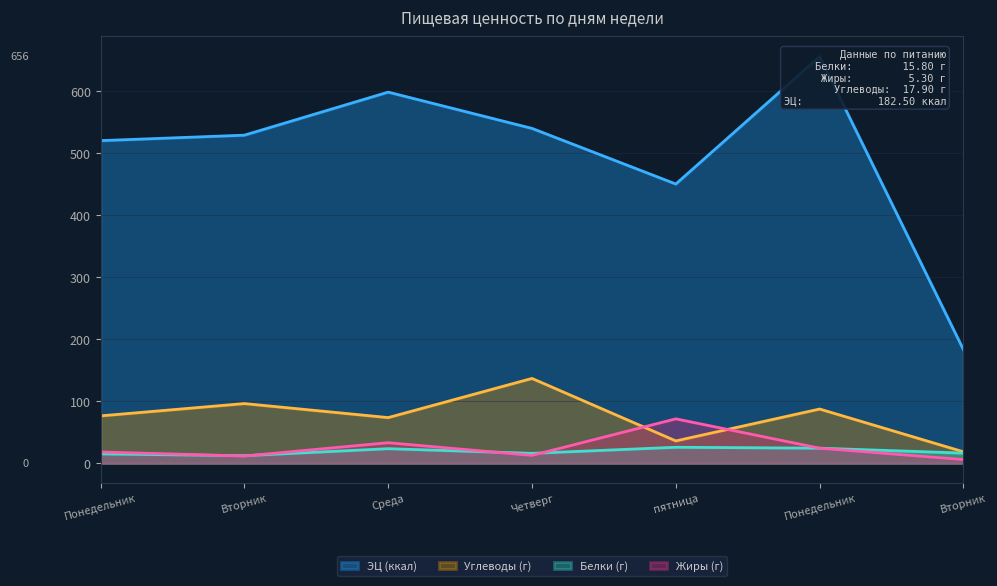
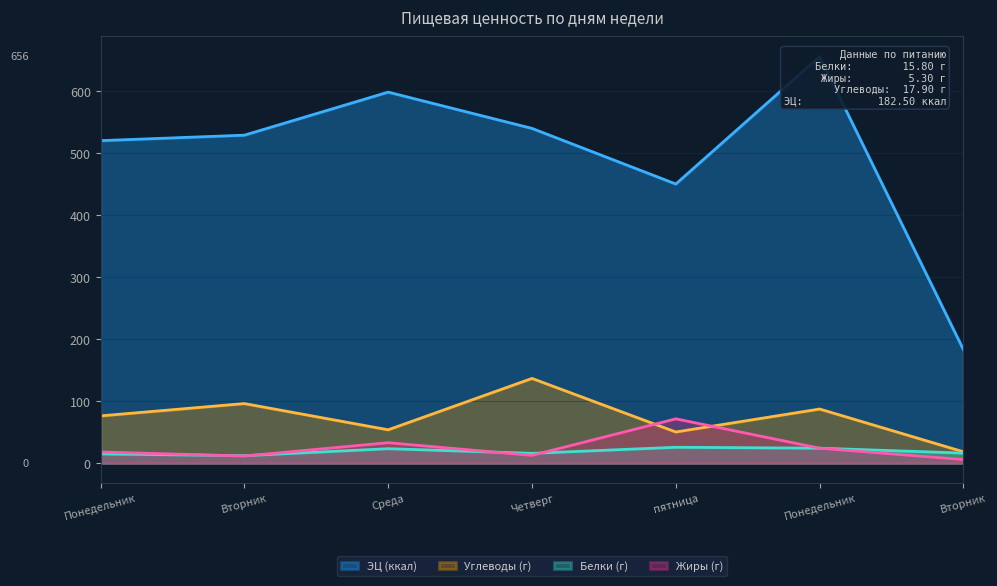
Углеводы (г), Среда: 70 -> 50
Углеводы (г), пятница: 40 -> 50
